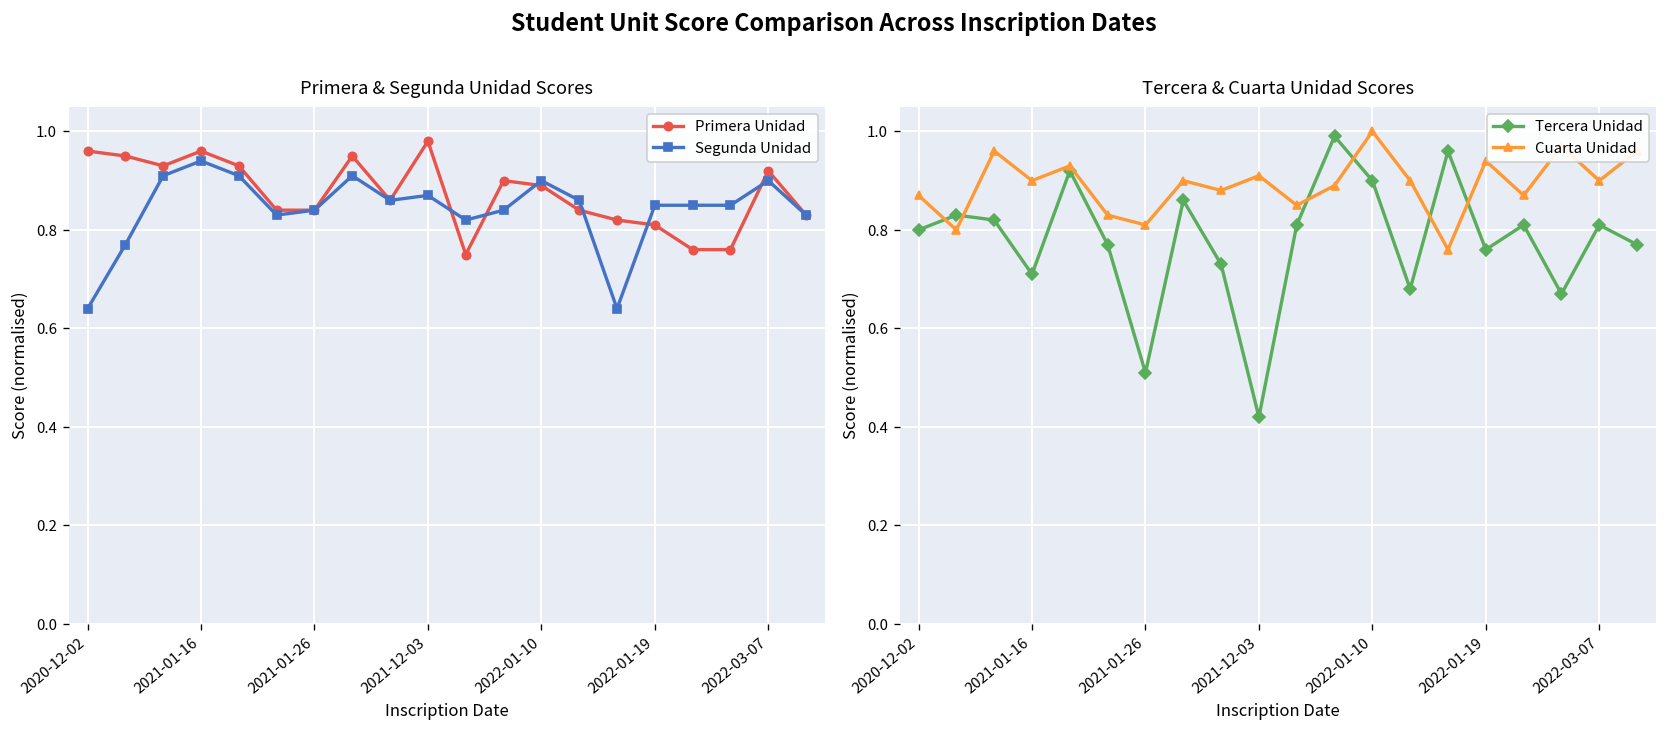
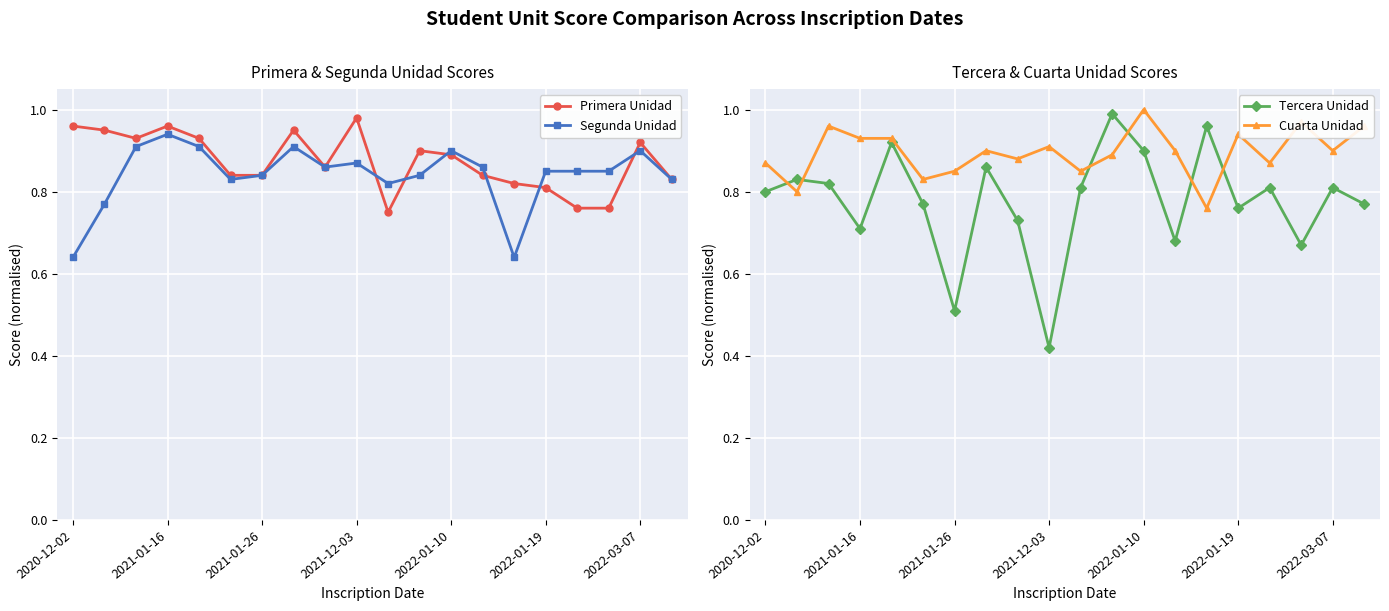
Tercera & Cuarta Unidad Scores, Cuarta Unidad, 2021-01-16: 0.90 -> 0.93
Tercera & Cuarta Unidad Scores, Cuarta Unidad, 2021-01-26: 0.81 -> 0.85
